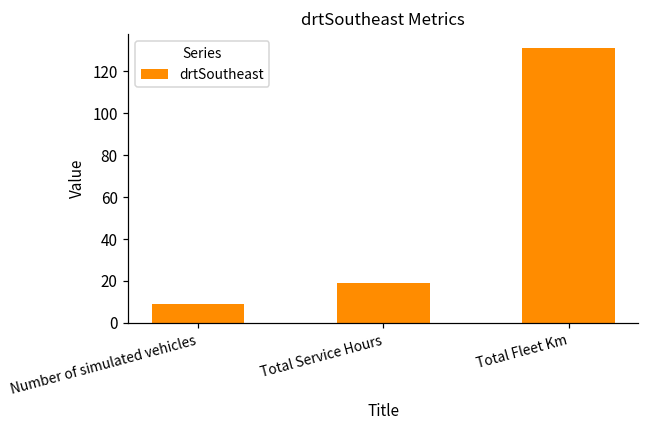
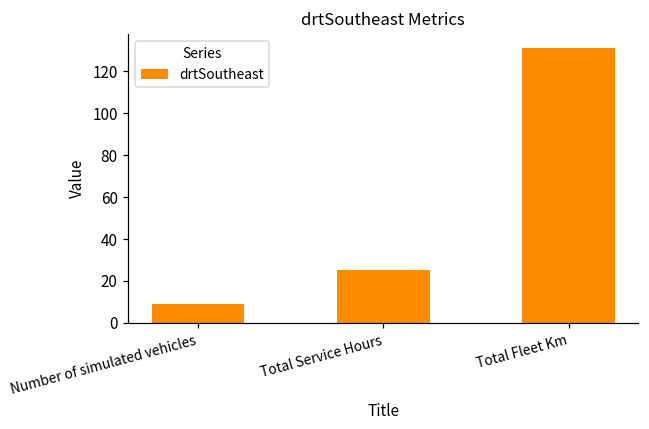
Total Service Hours: 19 -> 25
